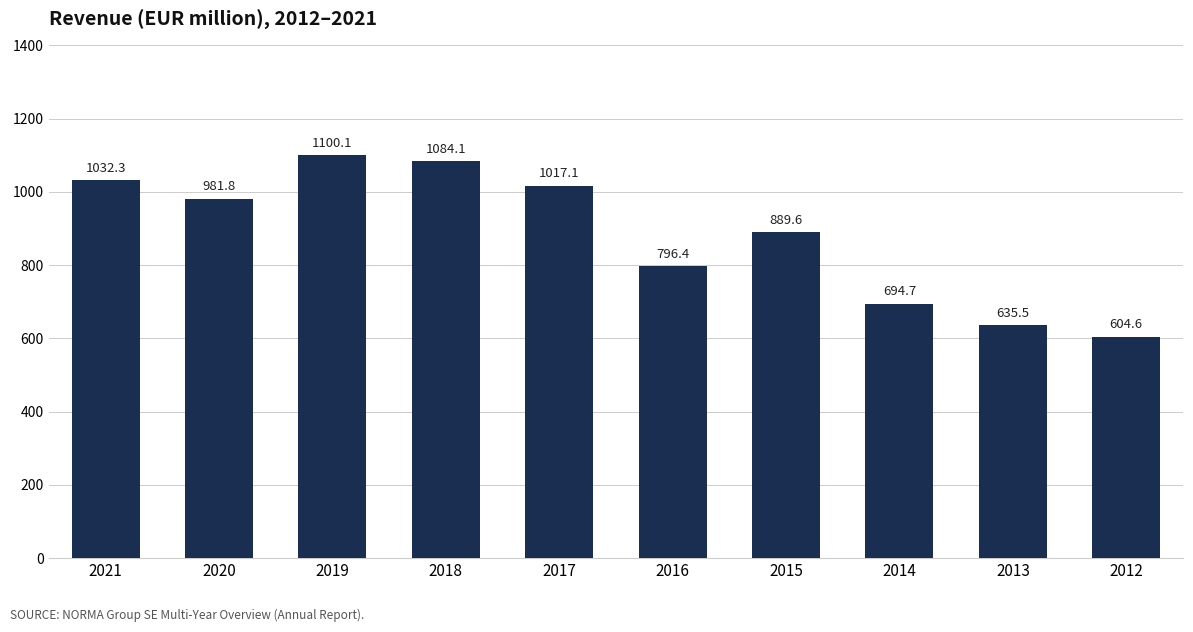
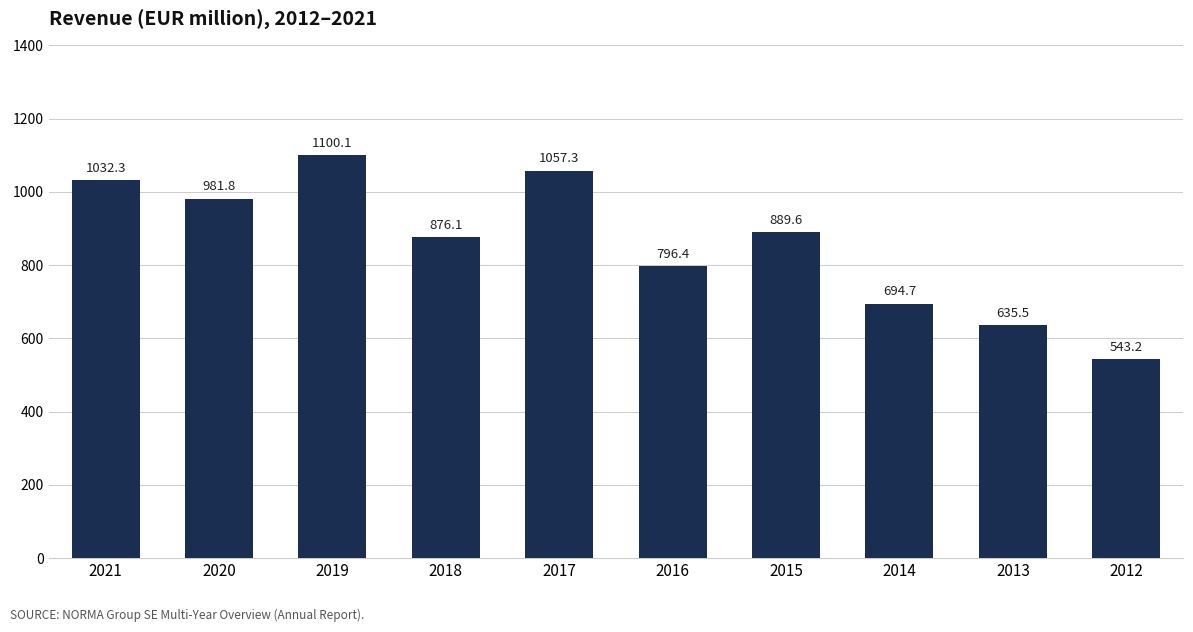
2018: 1084.1 -> 876.1
2017: 1017.1 -> 1057.3
2012: 604.6 -> 543.2
